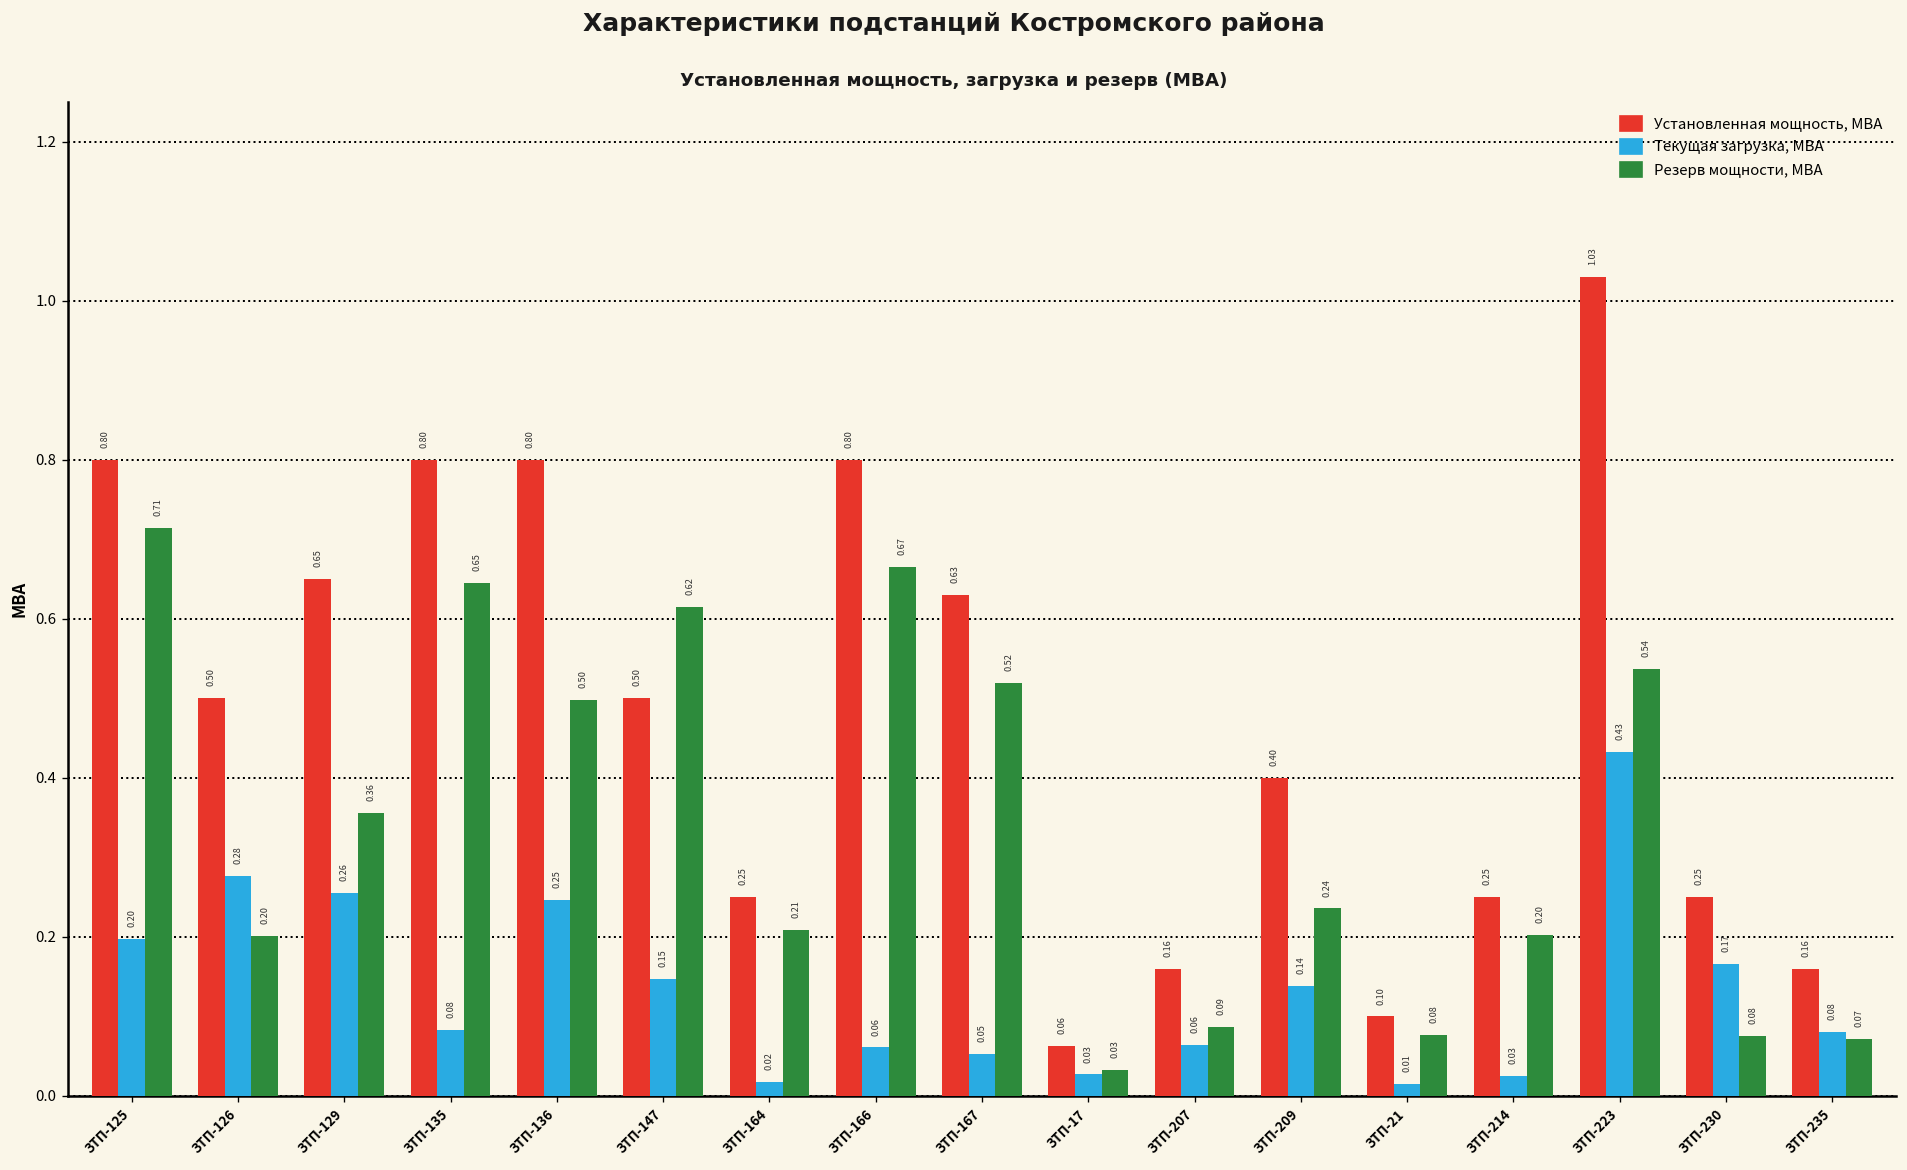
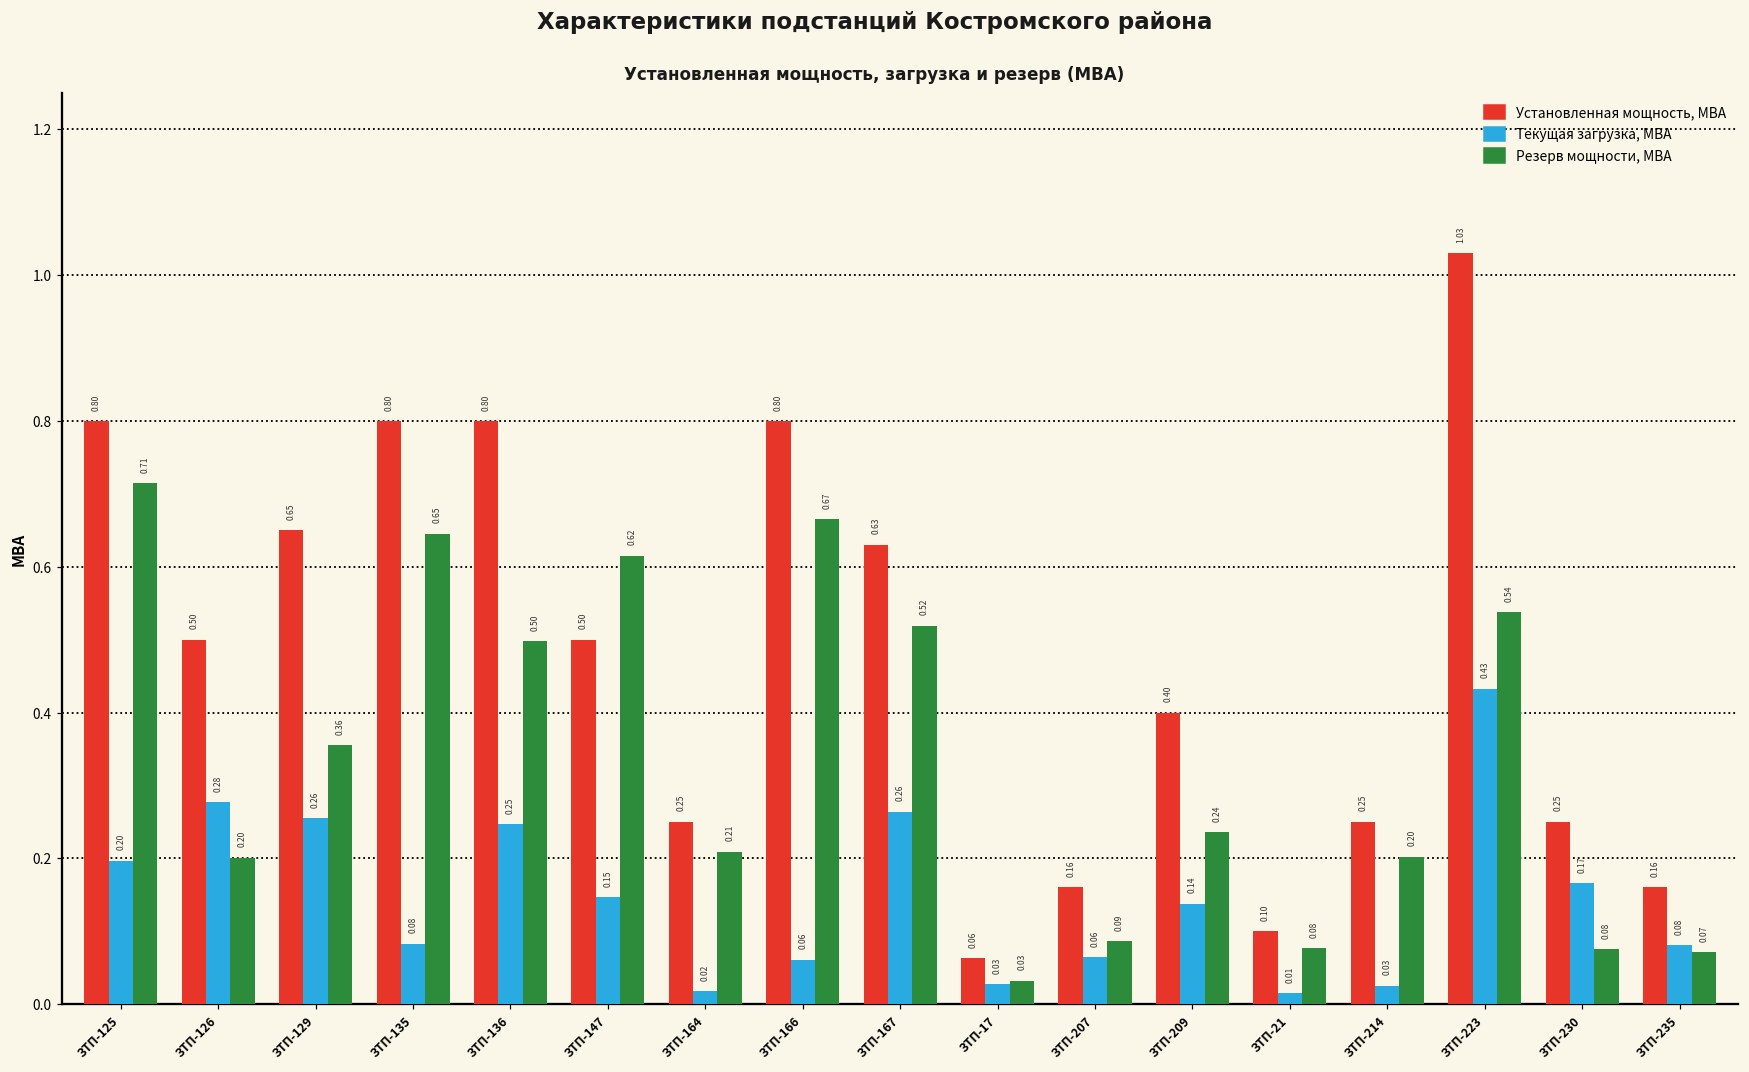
Текущая загрузка, МВА, ЗТП-167: 0.05 -> 0.26
